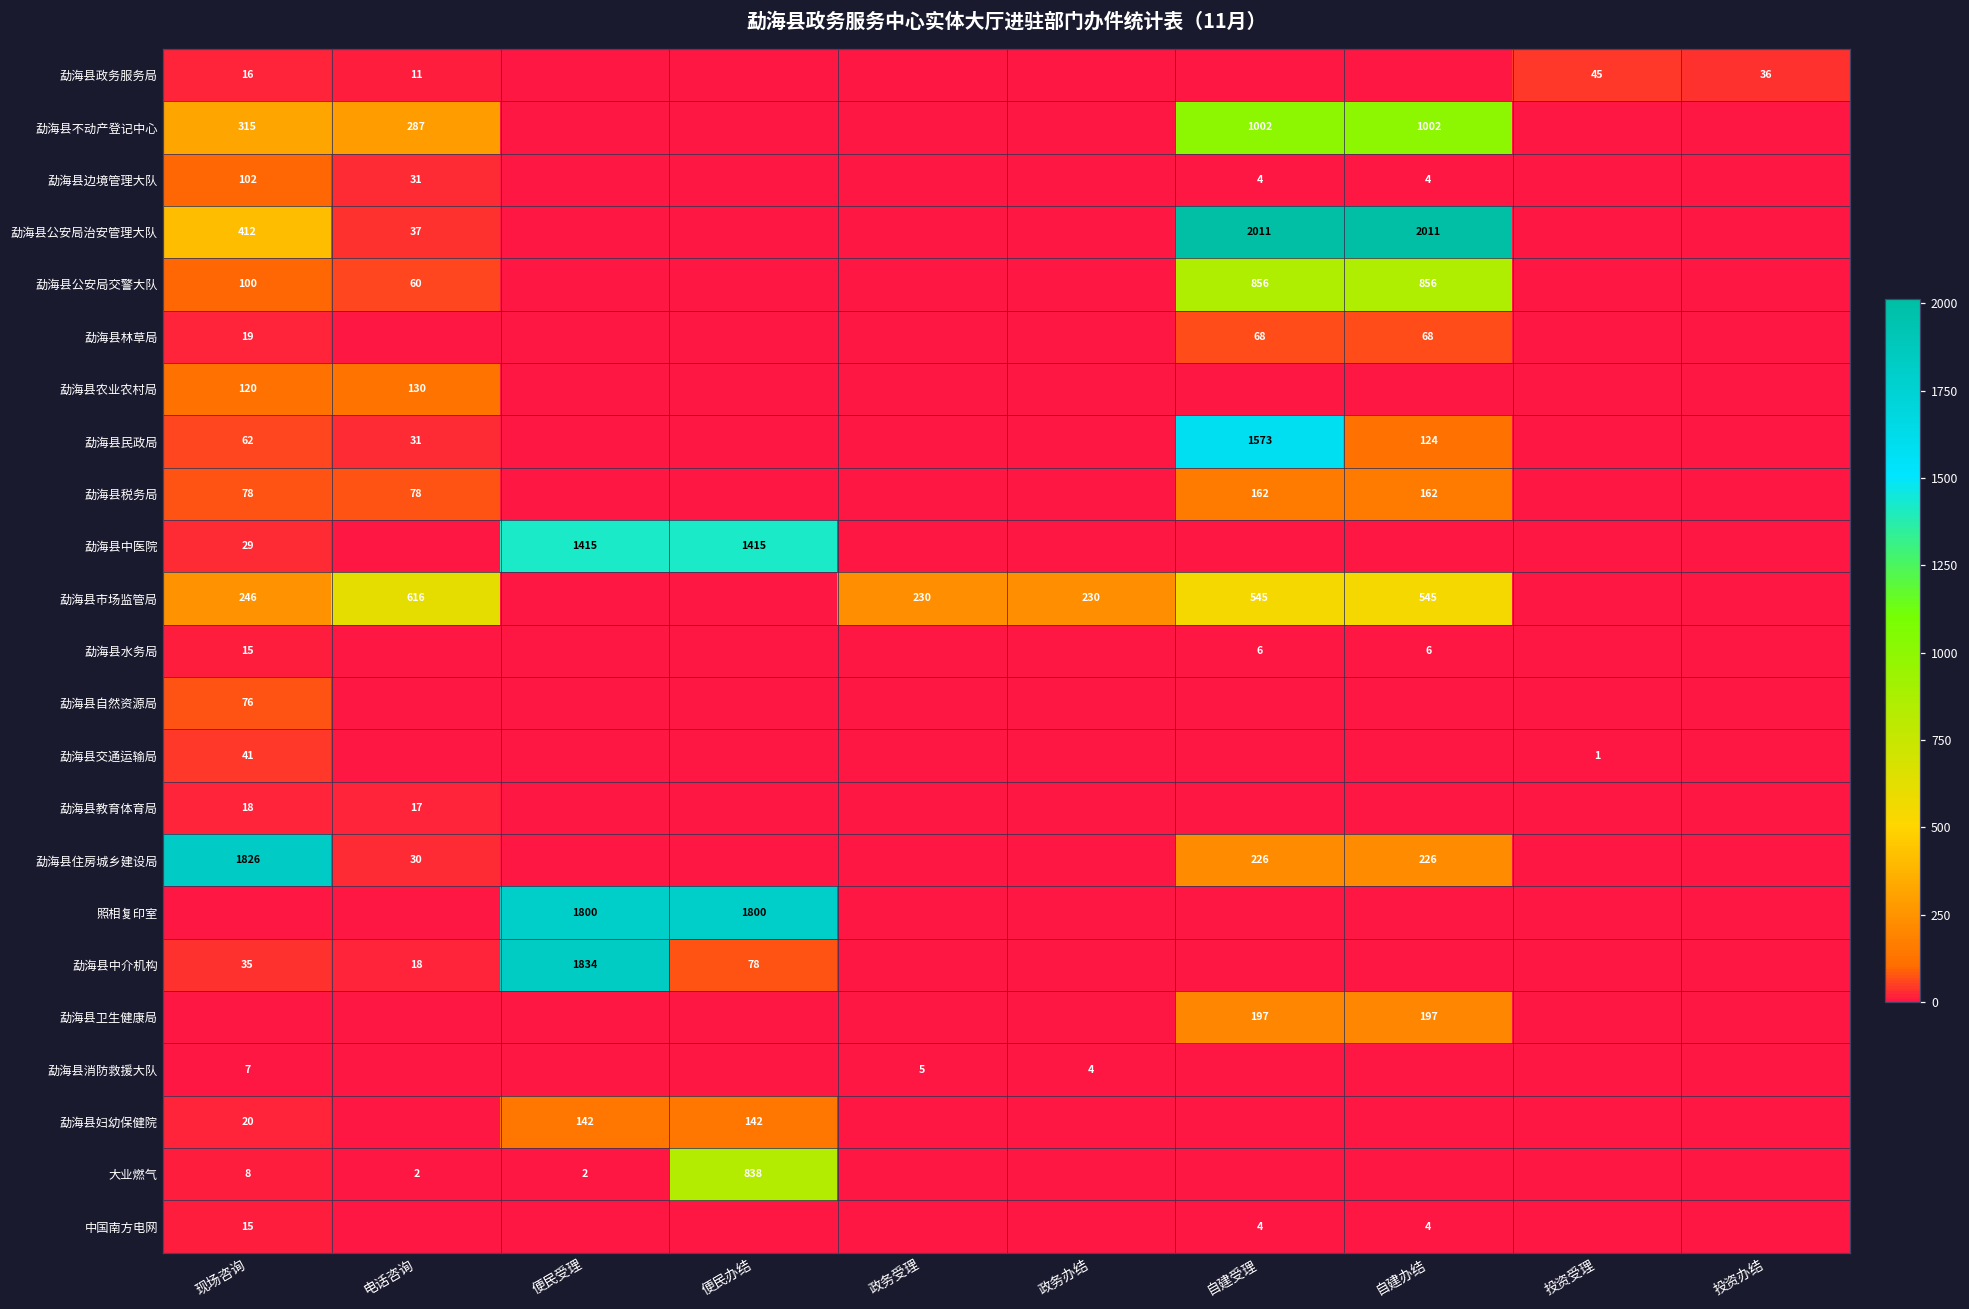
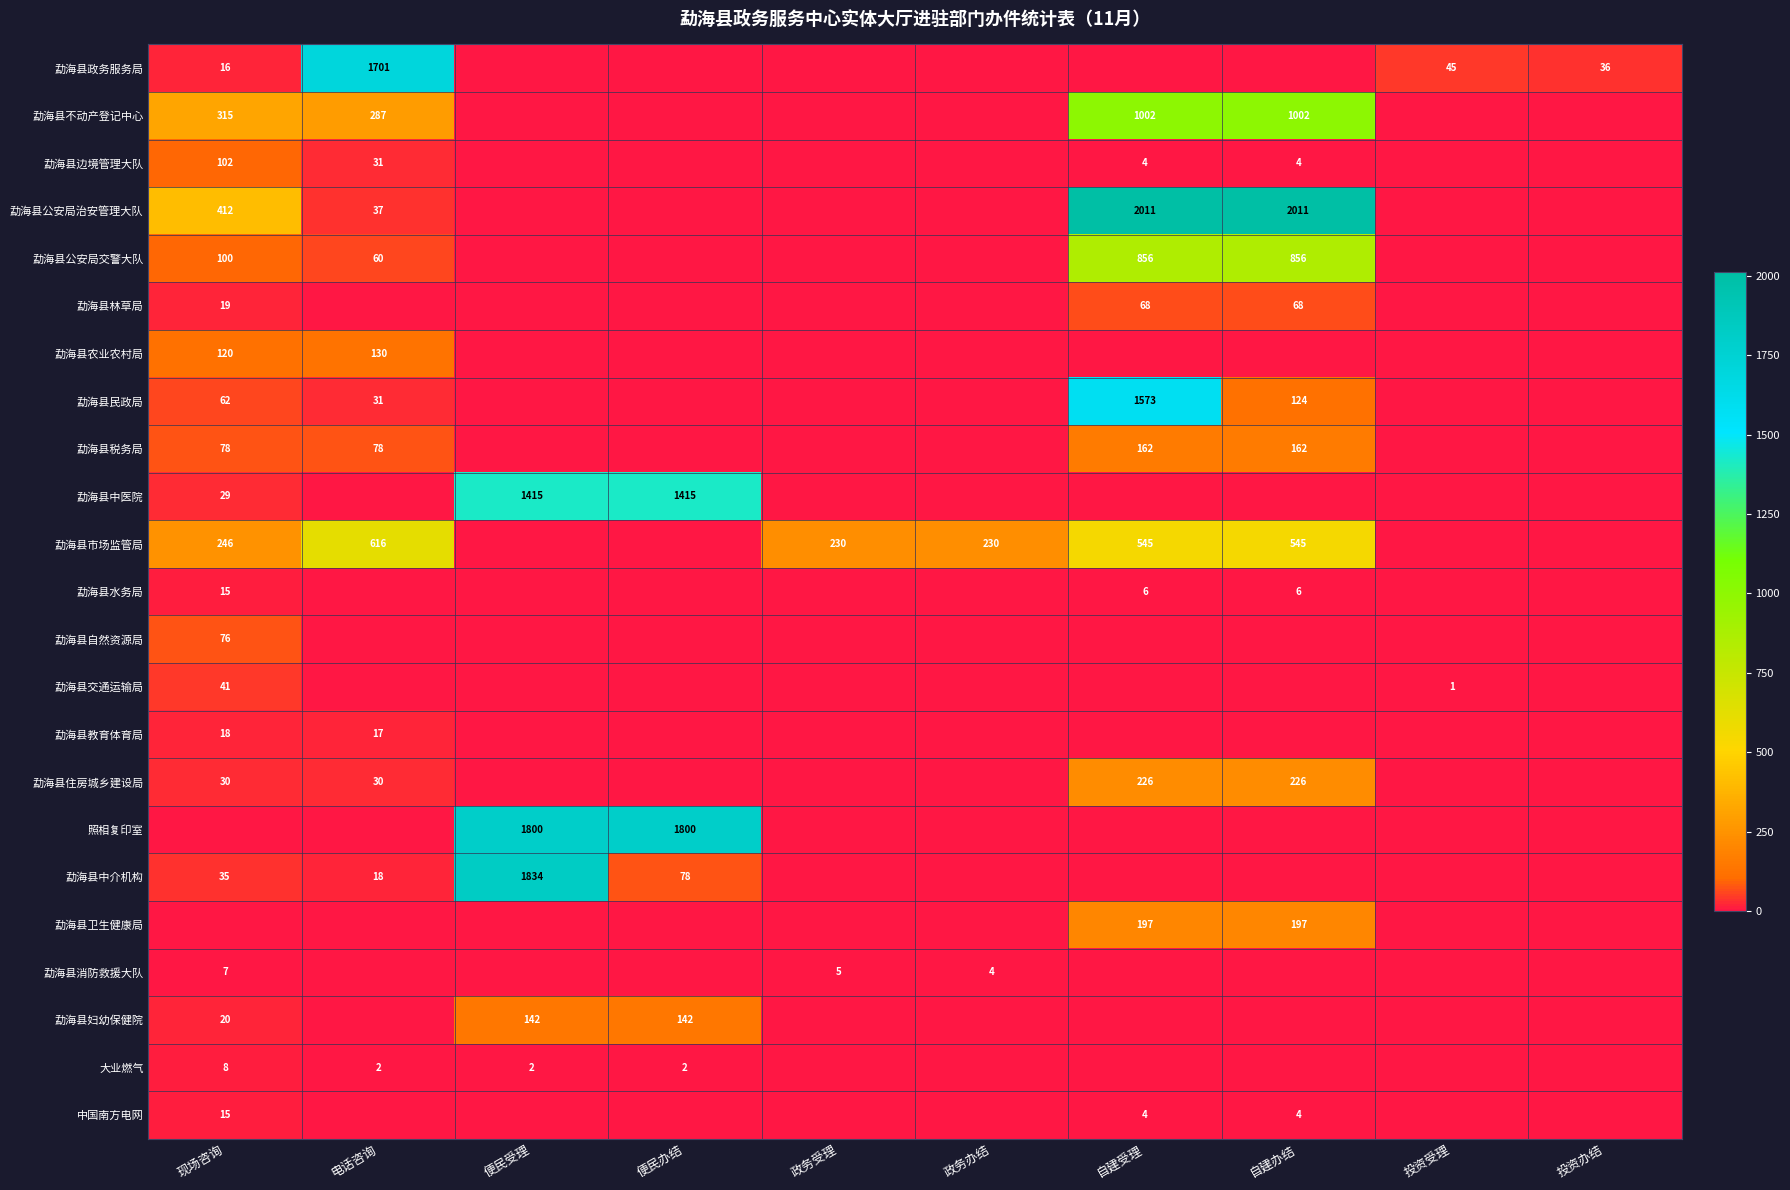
勐海县政务服务局, 电话咨询: 11 -> 1701
勐海县住房城乡建设局, 现场咨询: 1826 -> 30
大业燃气, 便民办结: 838 -> 2
